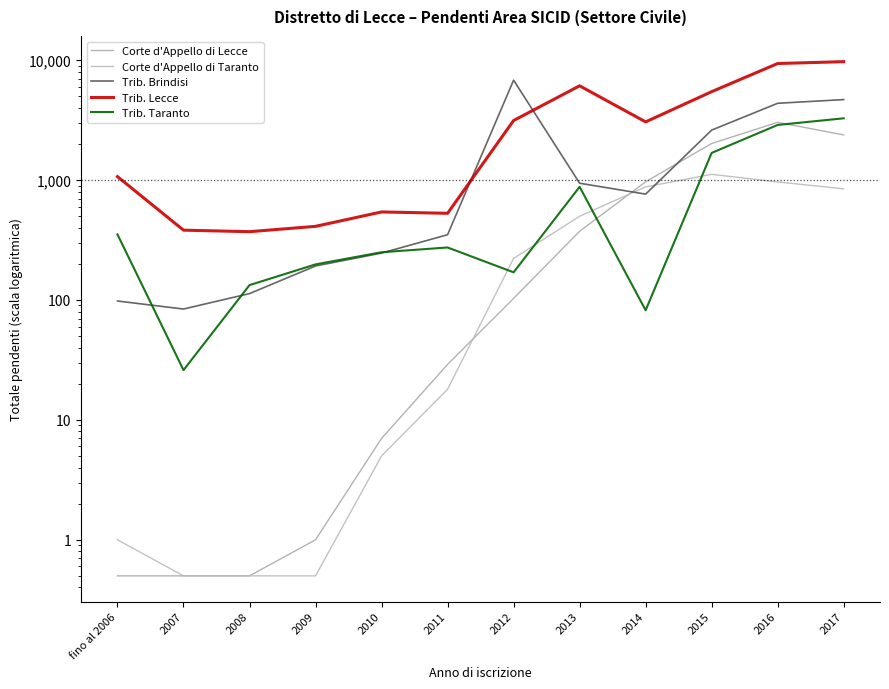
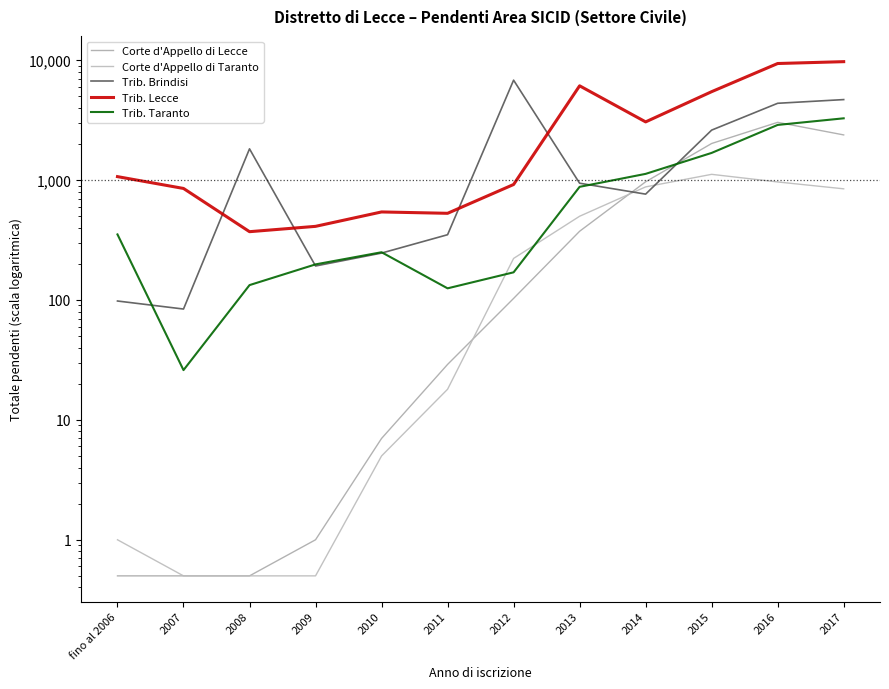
Trib. Lecce, 2007: 380 -> 900
Trib. Brindisi, 2008: 110 -> 1,800
Trib. Taranto, 2011: 270 -> 130
Trib. Lecce, 2012: 3,100 -> 900
Trib. Taranto, 2014: 80 -> 1,100
